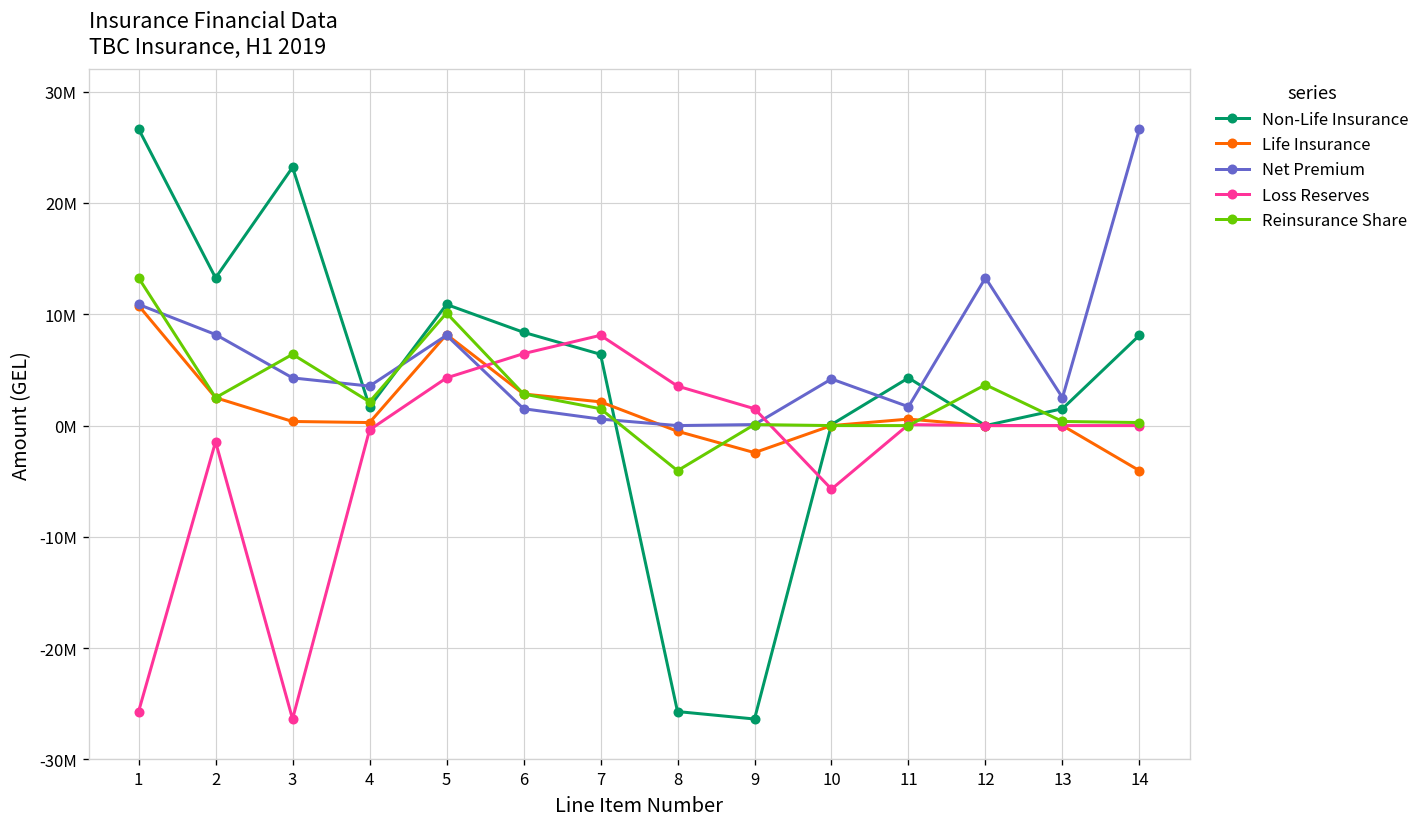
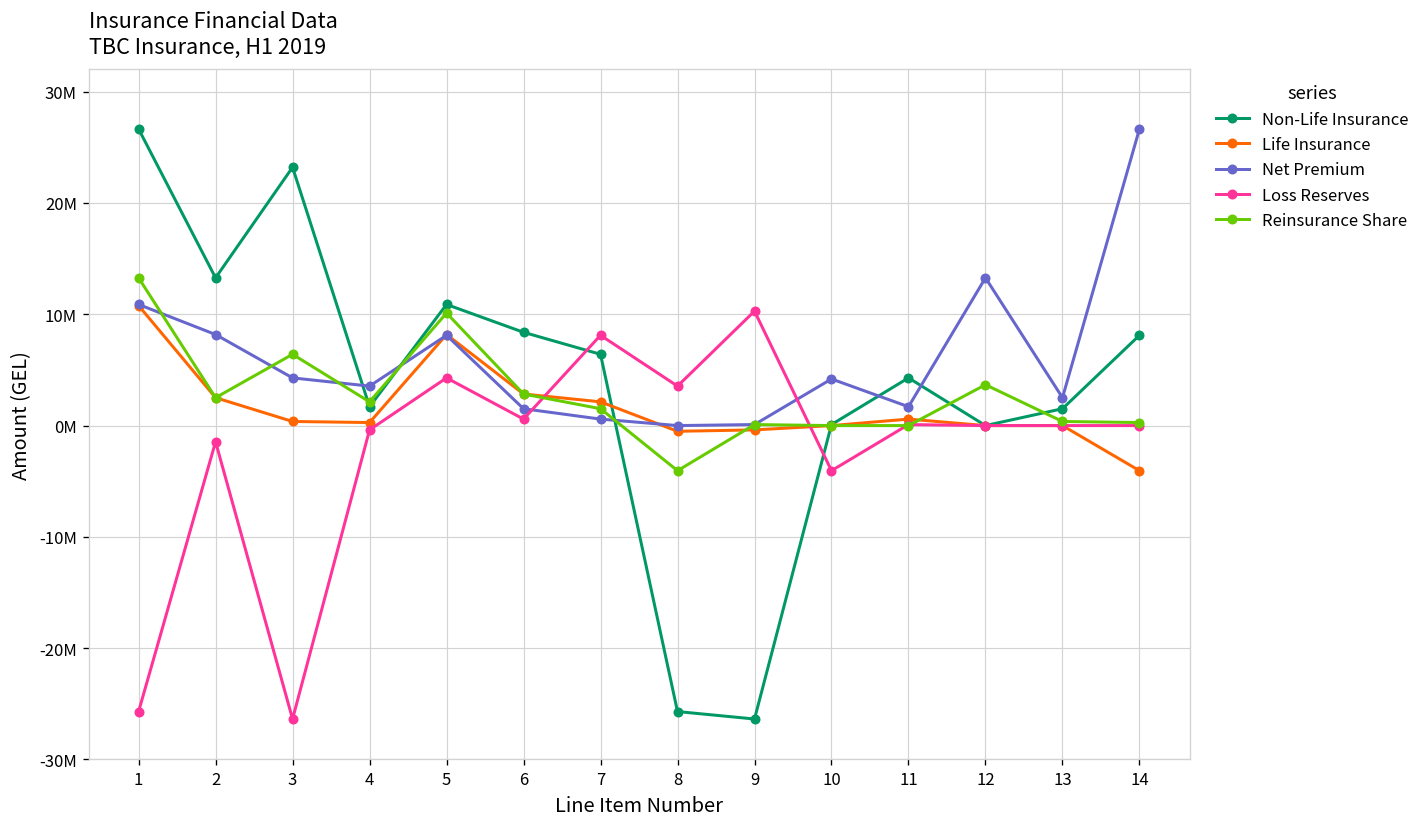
Loss Reserves, 6: 6000000 -> 1000000
Life Insurance, 9: -2000000 -> 0
Loss Reserves, 9: 2000000 -> 10000000
Loss Reserves, 10: -6000000 -> -4000000
